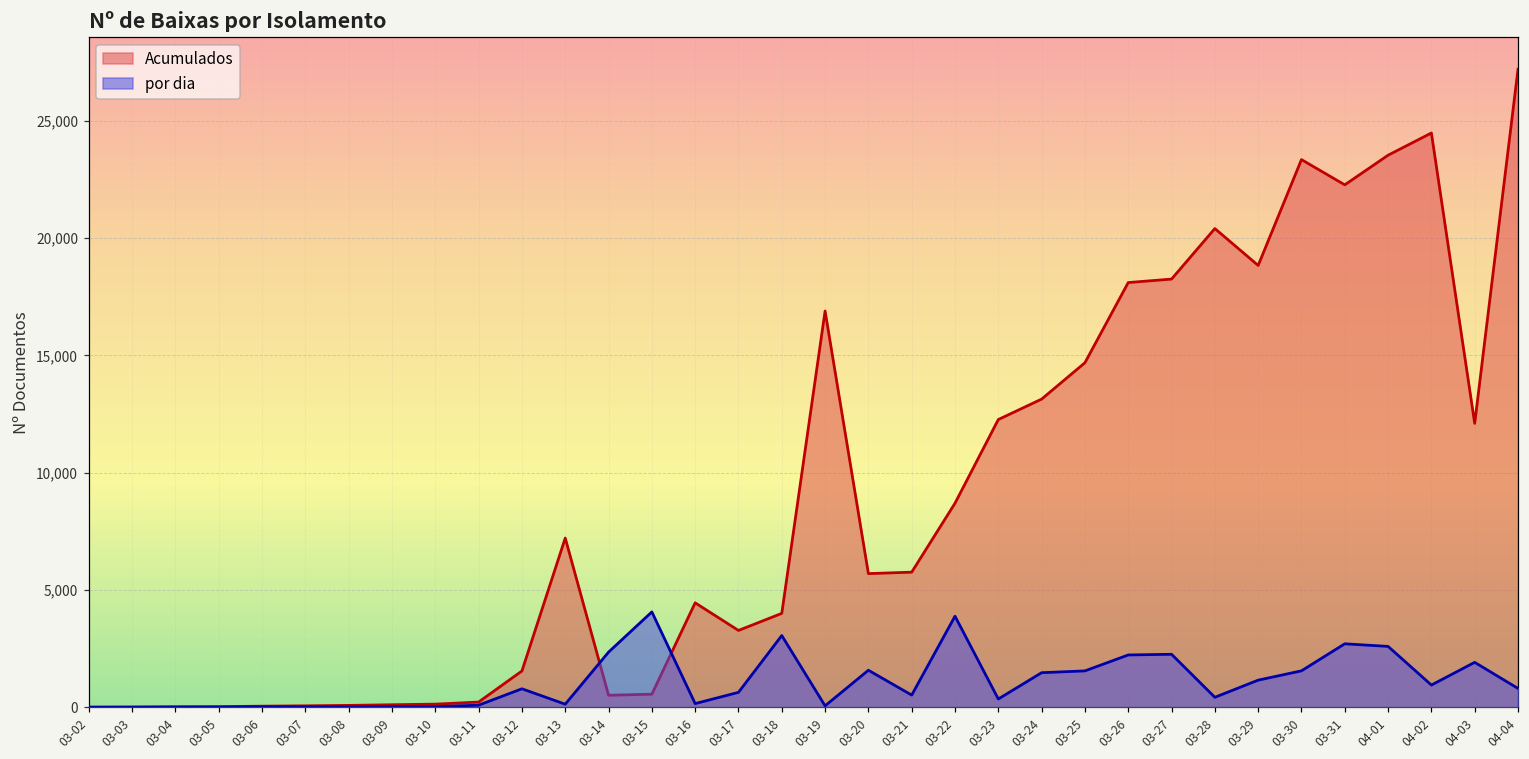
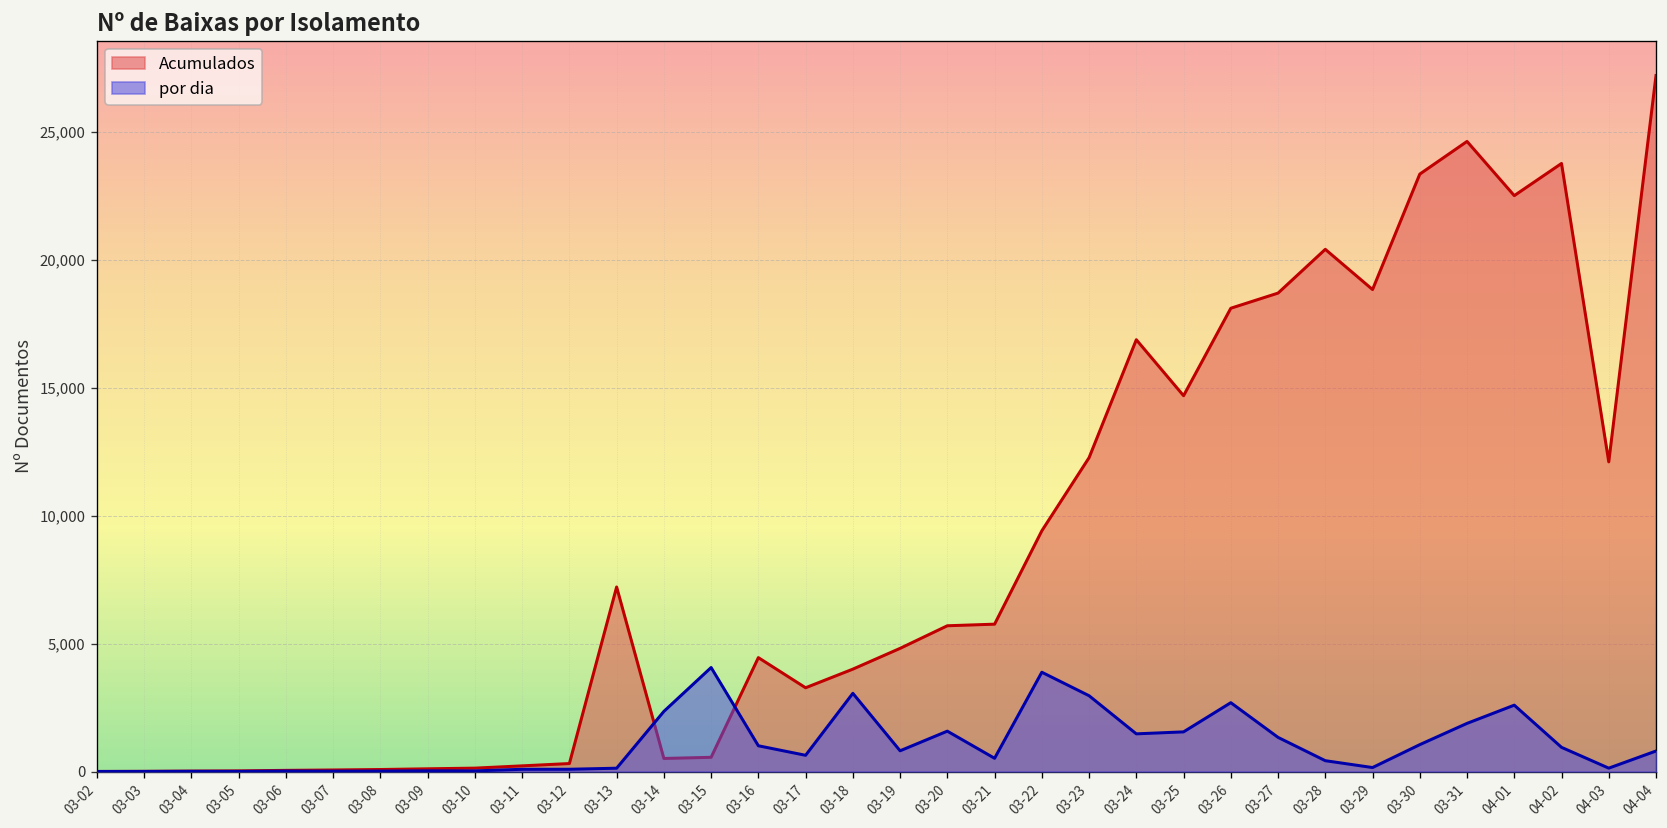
Acumulados, 03-12: 1,500 -> 300
por dia, 03-12: 800 -> 100
por dia, 03-16: 200 -> 1,000
Acumulados, 03-19: 16,900 -> 4,800
por dia, 03-19: 100 -> 800
Acumulados, 03-22: 8,700 -> 9,400
por dia, 03-23: 400 -> 3,000
Acumulados, 03-24: 13,100 -> 16,900
por dia, 03-26: 2,200 -> 2,700
Acumulados, 03-27: 18,300 -> 18,700
por dia, 03-27: 2,300 -> 1,300
por dia, 03-29: 1,200 -> 200
por dia, 03-30: 1,600 -> 1,100
Acumulados, 03-31: 22,300 -> 24,600
por dia, 03-31: 2,700 -> 1,900
Acumulados, 04-01: 23,500 -> 22,500
Acumulados, 04-02: 24,500 -> 23,800
por dia, 04-03: 1,900 -> 100
